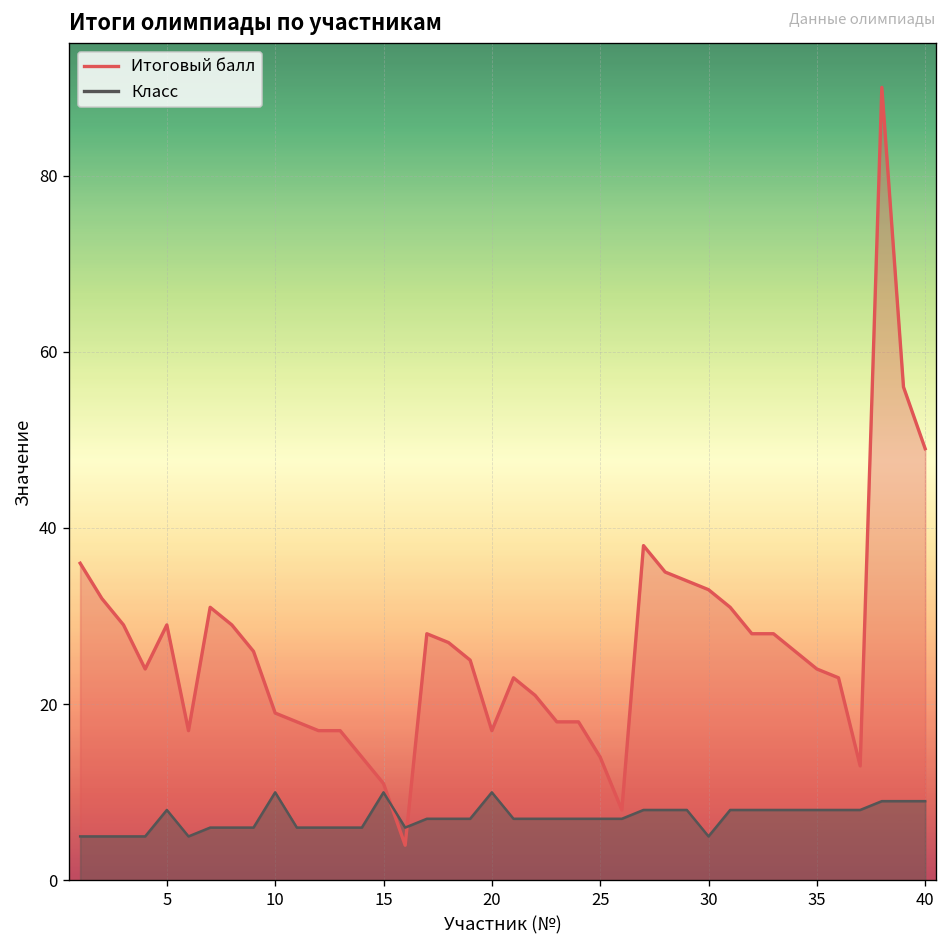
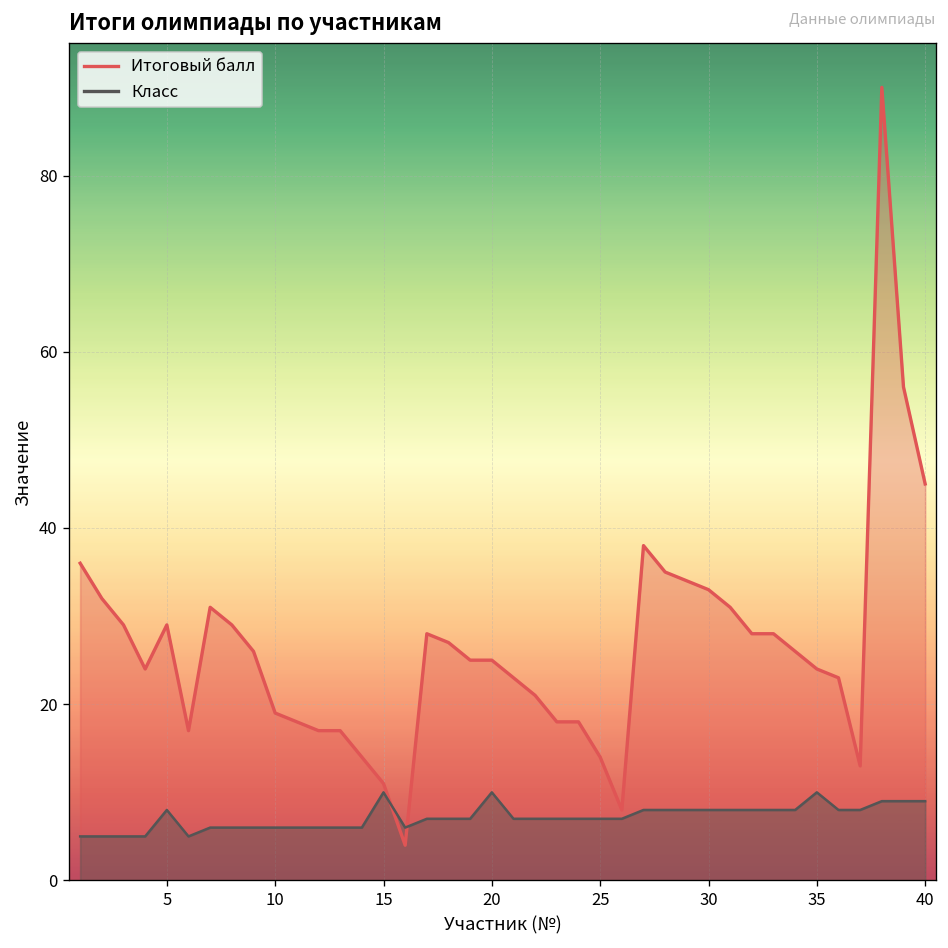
Класс, 10: 10 -> 6
Итоговый балл, 20: 17 -> 25
Класс, 30: 5 -> 8
Класс, 35: 8 -> 10
Итоговый балл, 40: 49 -> 45
